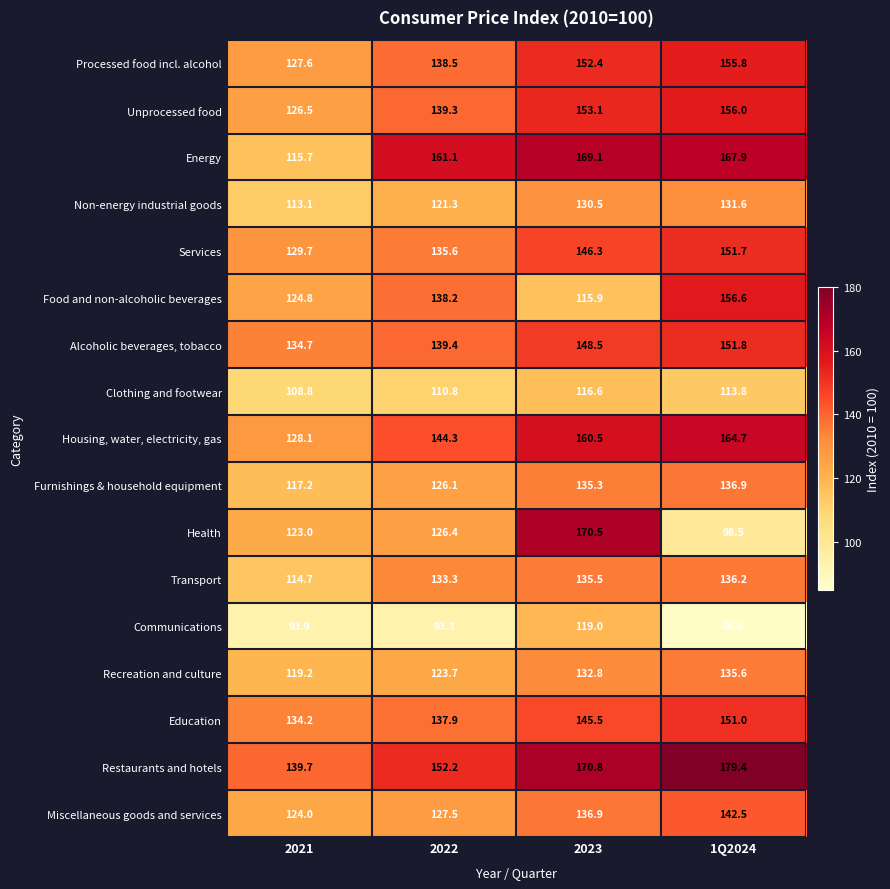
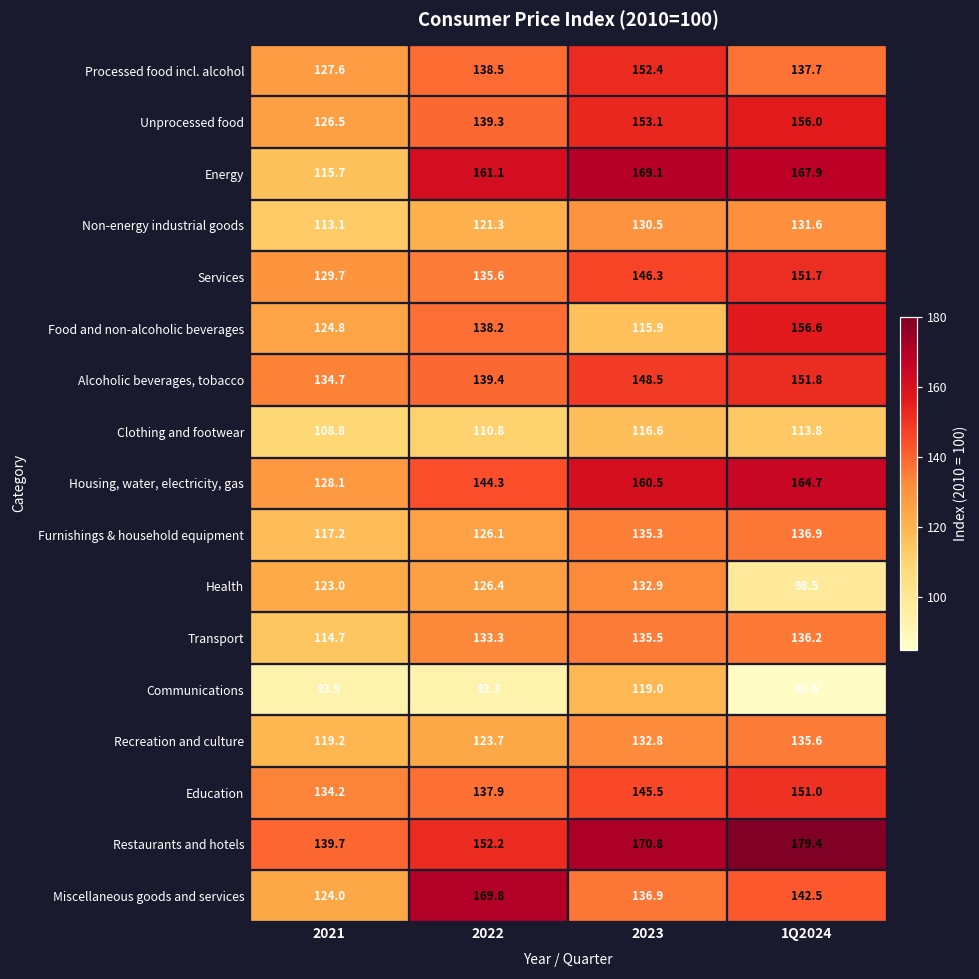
Processed food incl. alcohol, 1Q2024: 155.8 -> 137.7
Health, 2023: 170.5 -> 132.9
Miscellaneous goods and services, 2022: 127.5 -> 169.8
